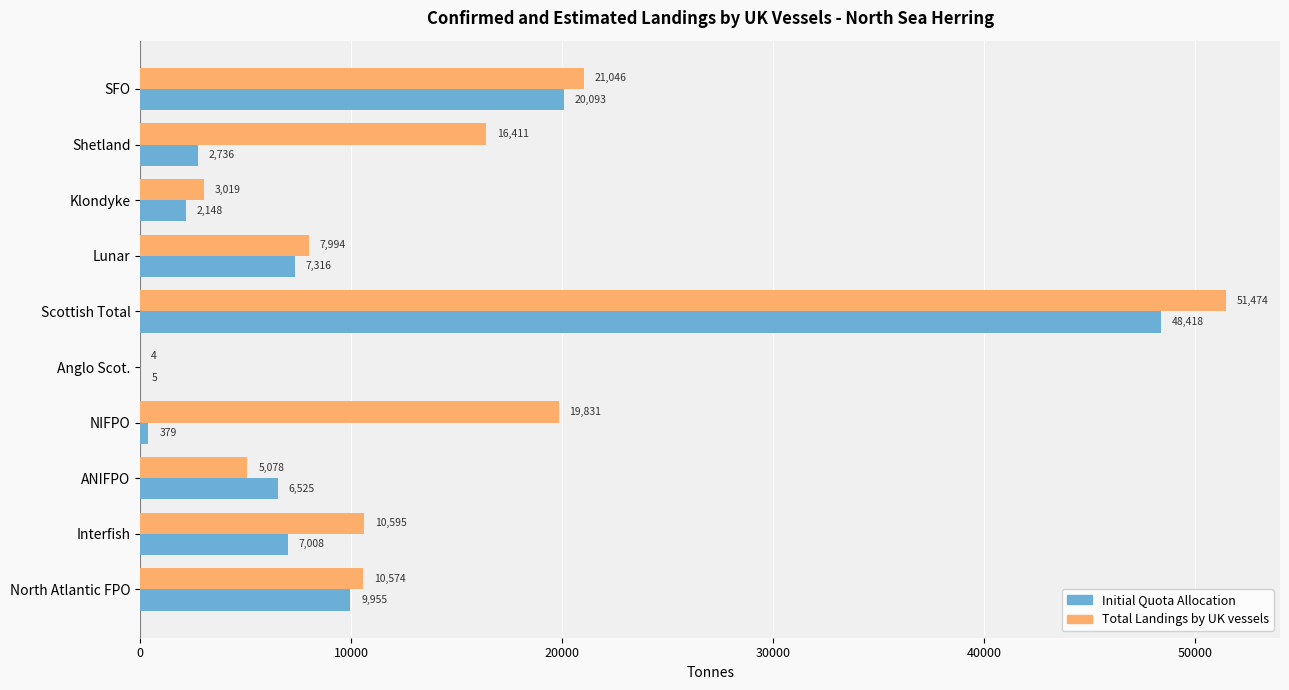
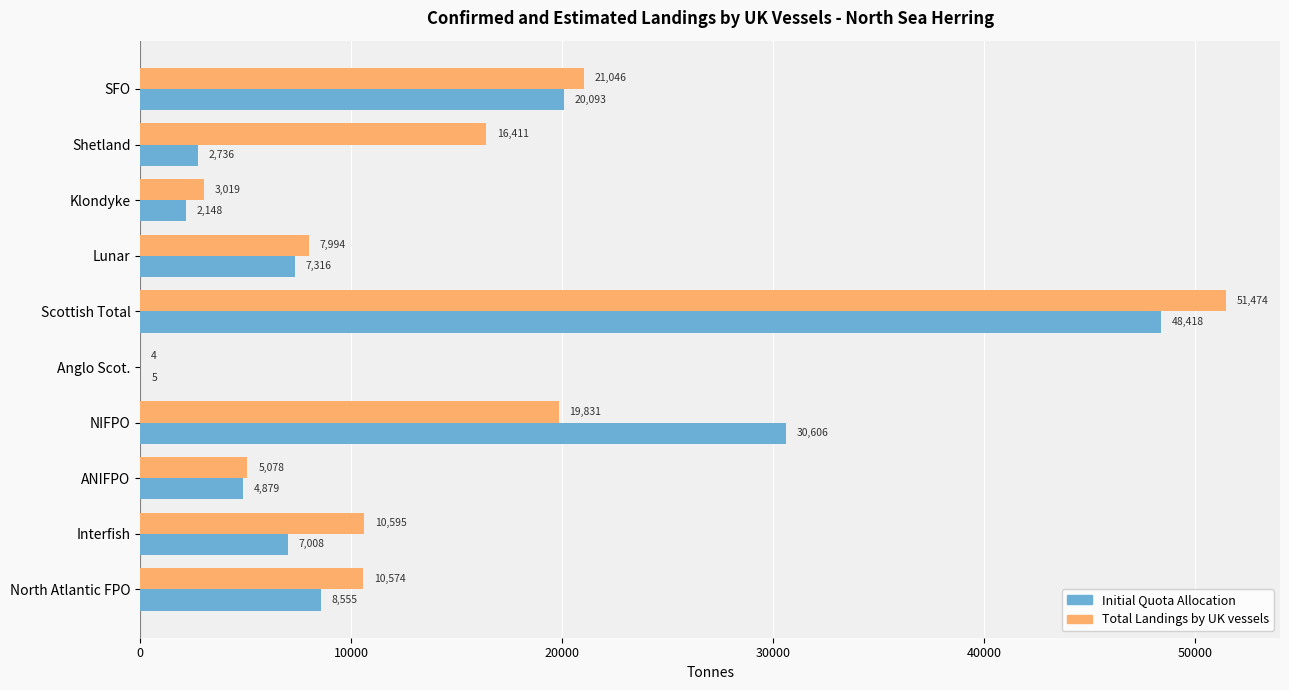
Initial Quota Allocation, NIFPO: 379 -> 30,606
Initial Quota Allocation, ANIFPO: 6,525 -> 4,879
Initial Quota Allocation, North Atlantic FPO: 9,955 -> 8,555
